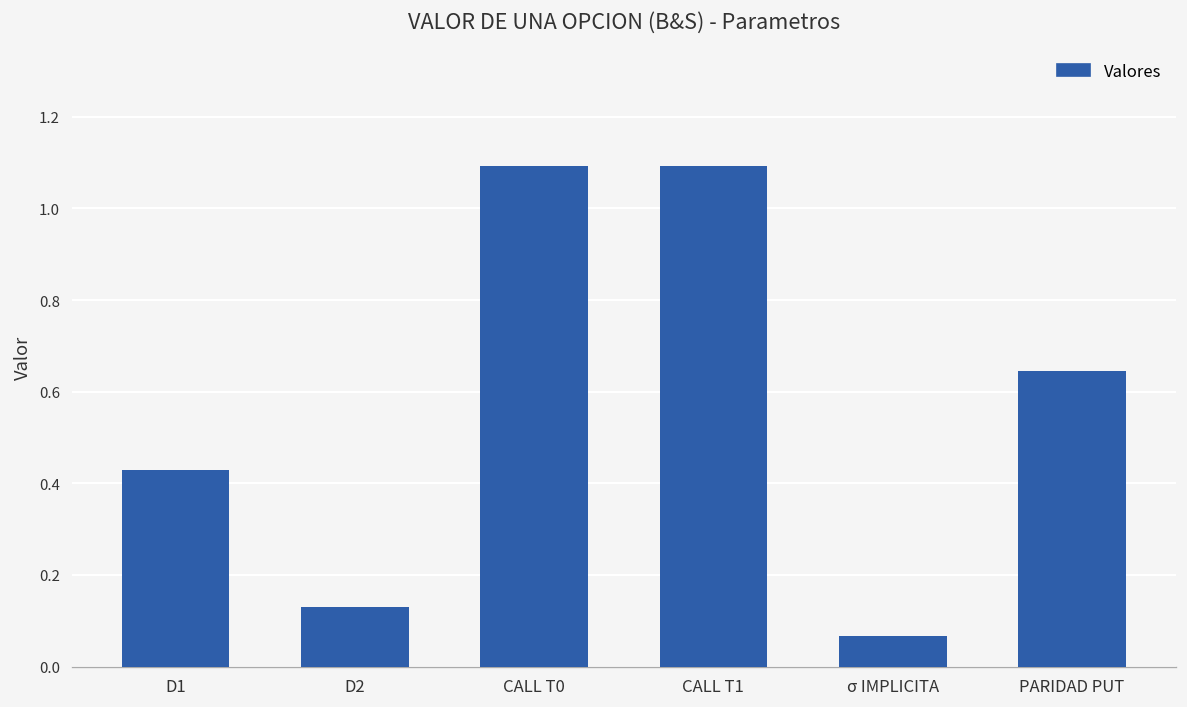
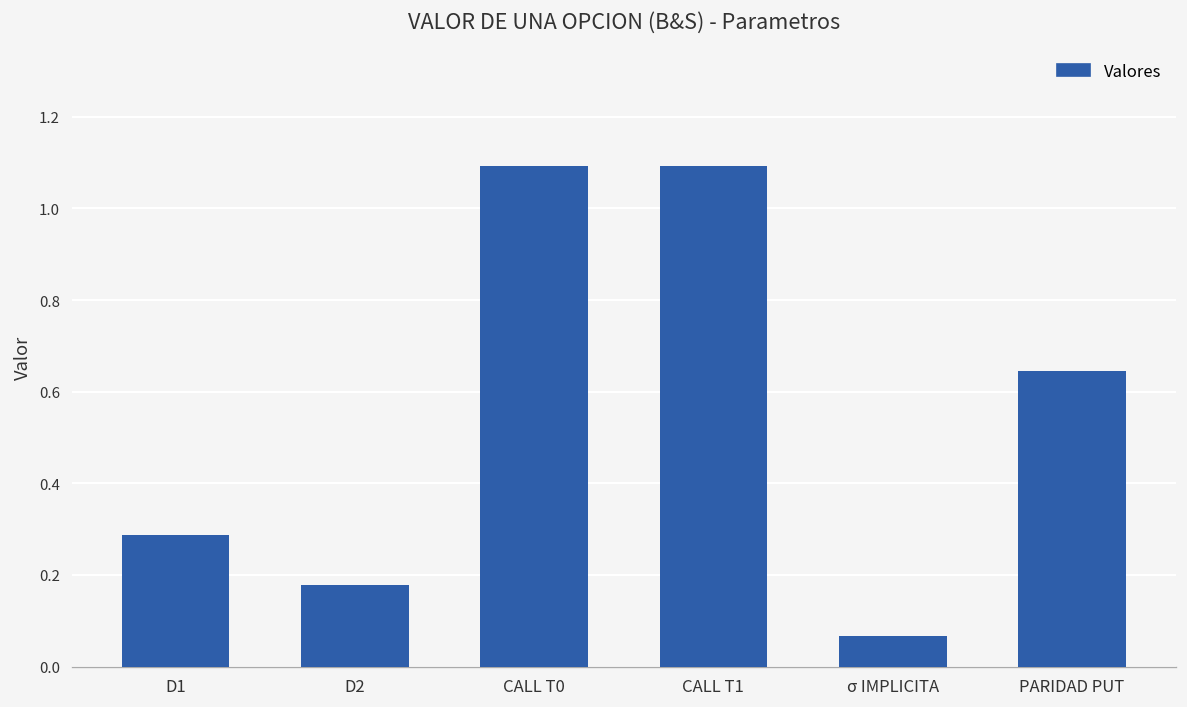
D1: 0.43 -> 0.29
D2: 0.13 -> 0.18
